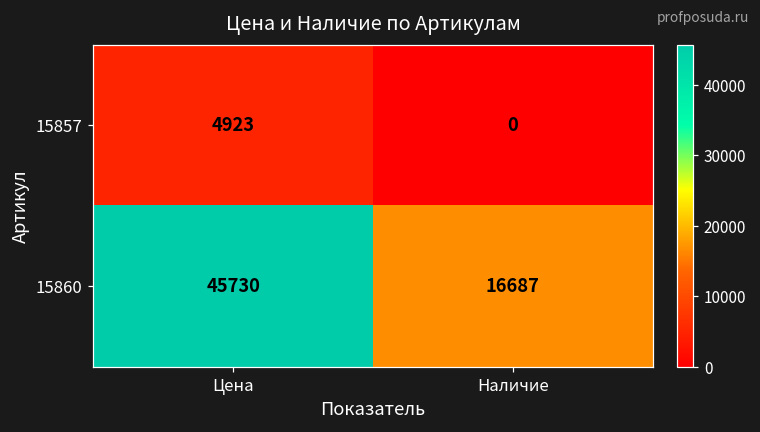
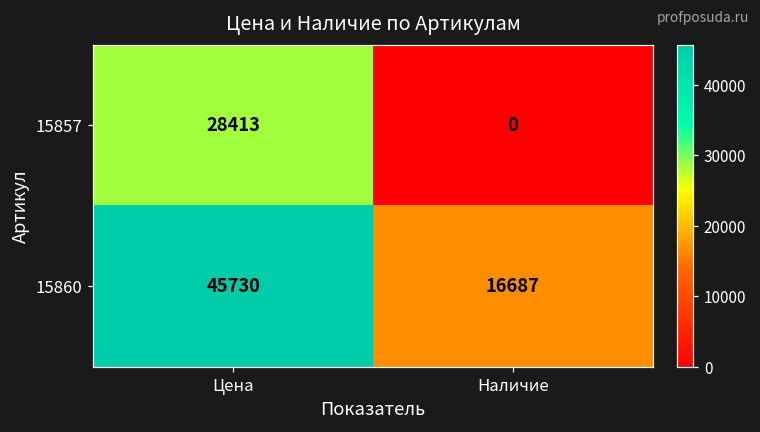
15857, Цена: 4923 -> 28413
